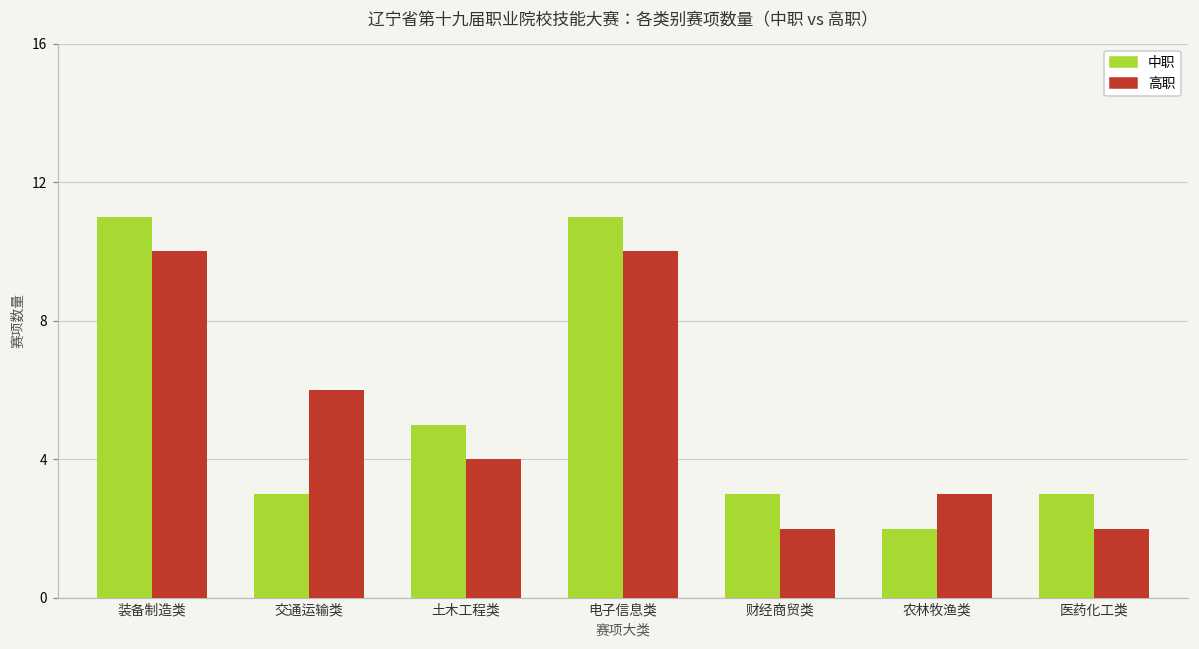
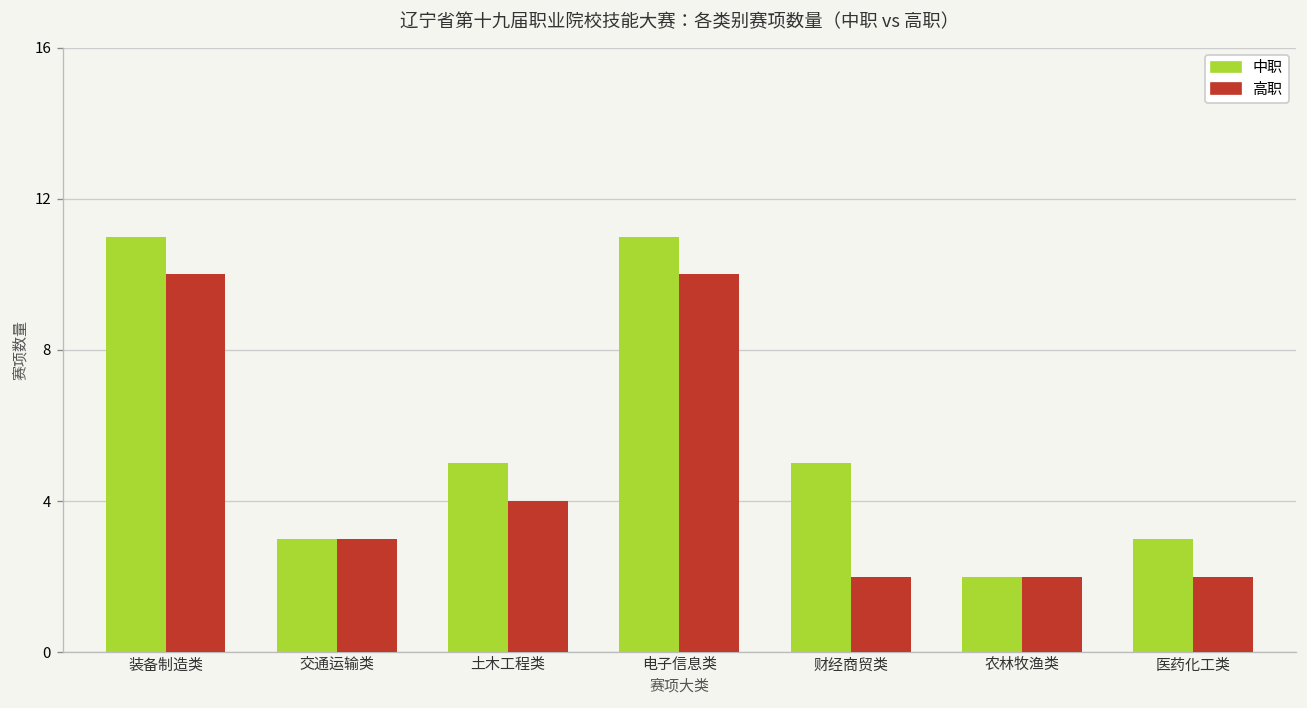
高职, 交通运输类: 6 -> 3
中职, 财经商贸类: 3 -> 5
高职, 农林牧渔类: 3 -> 2
